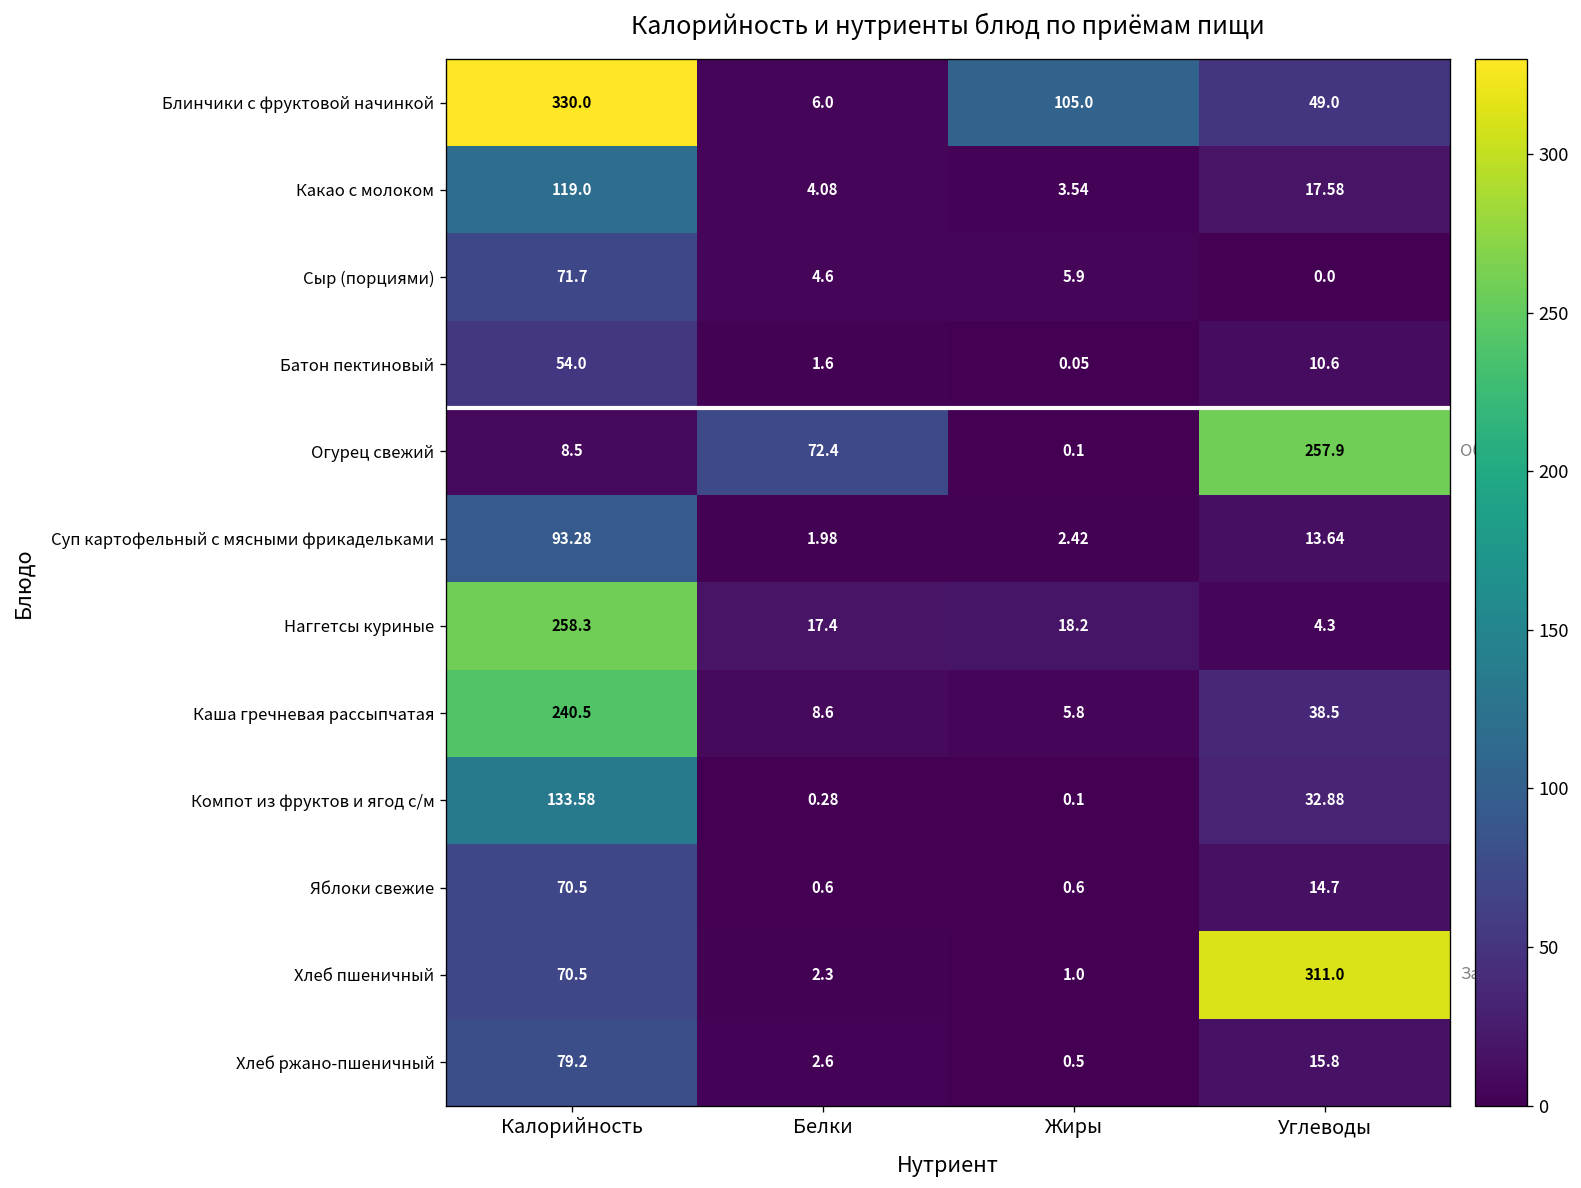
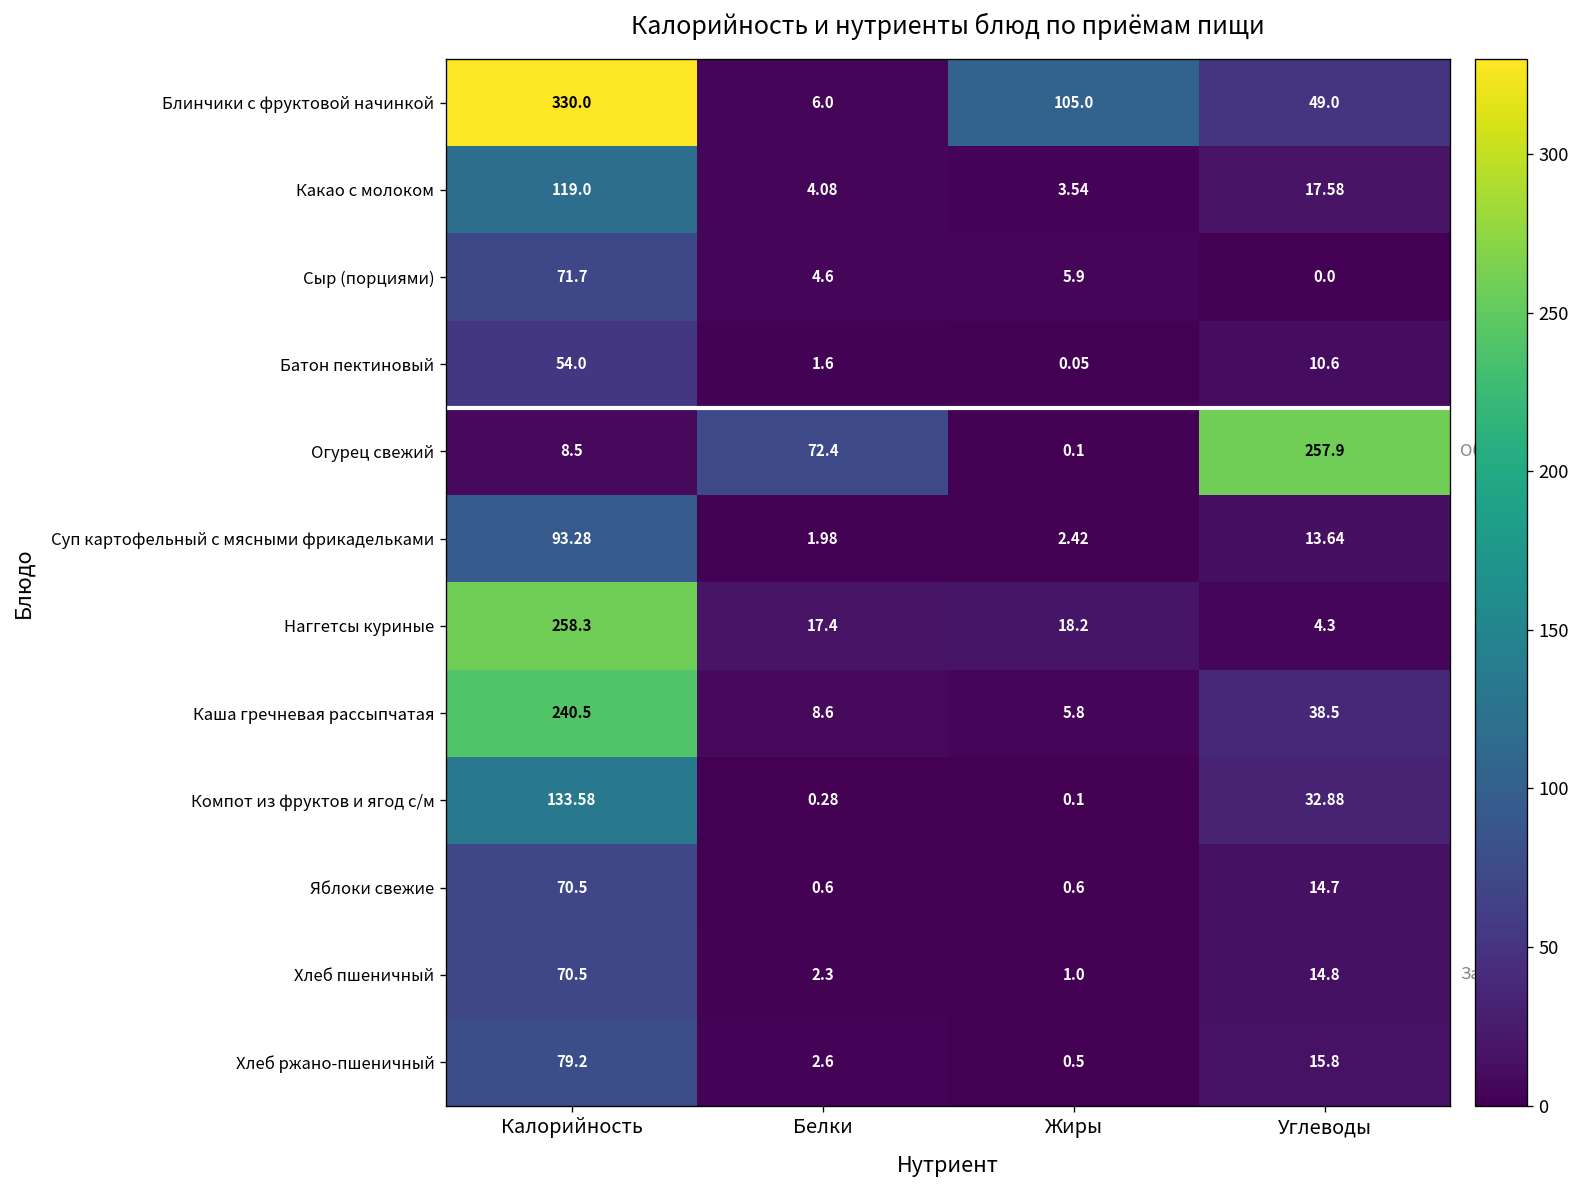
Хлеб пшеничный, Углеводы: 311.0 -> 14.8
